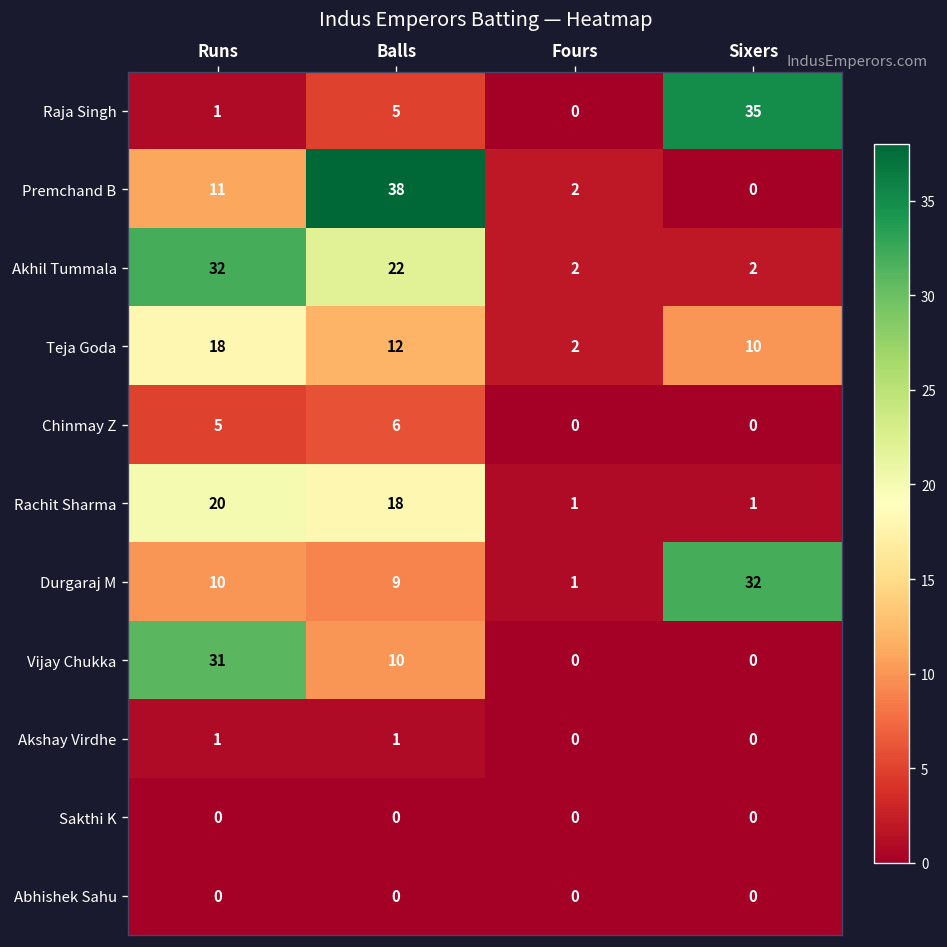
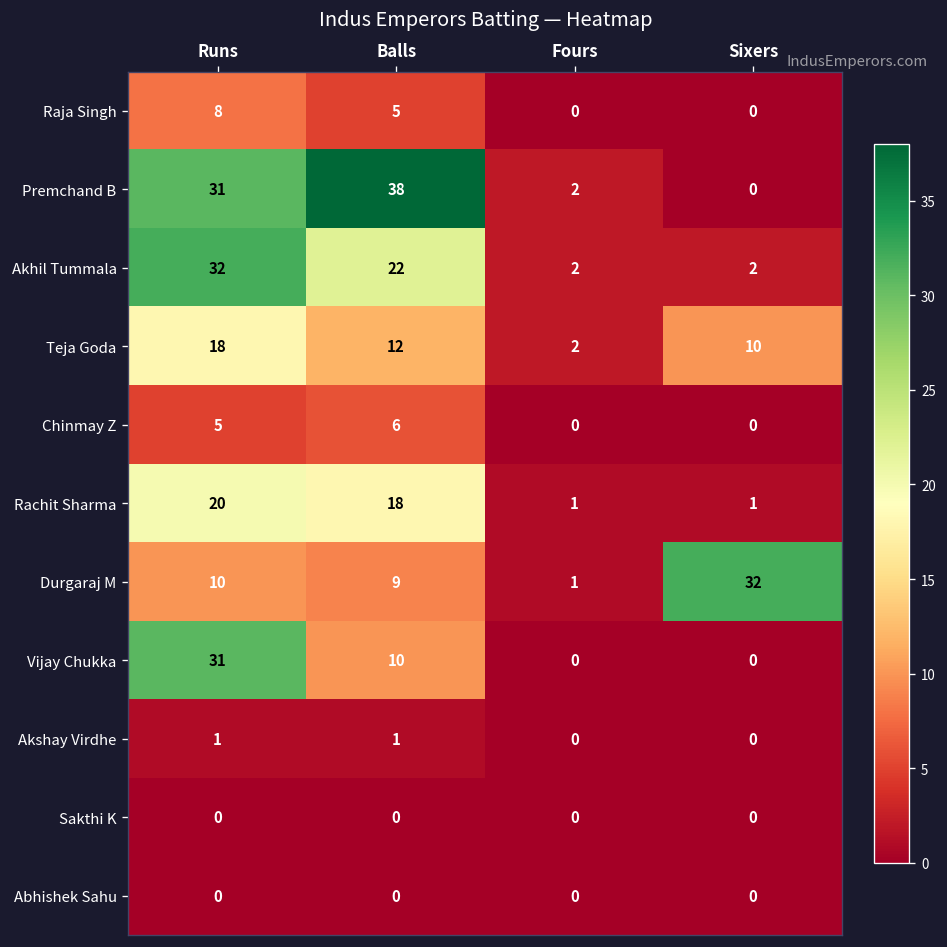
Raja Singh, Runs: 1 -> 8
Raja Singh, Sixers: 35 -> 0
Premchand B, Runs: 11 -> 31
